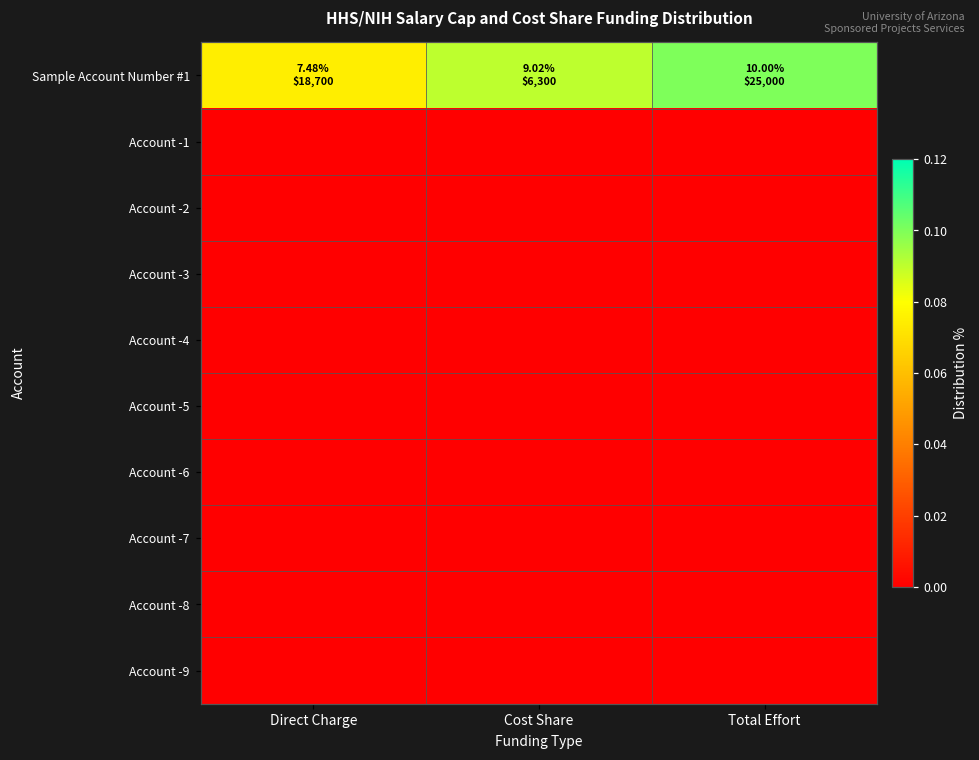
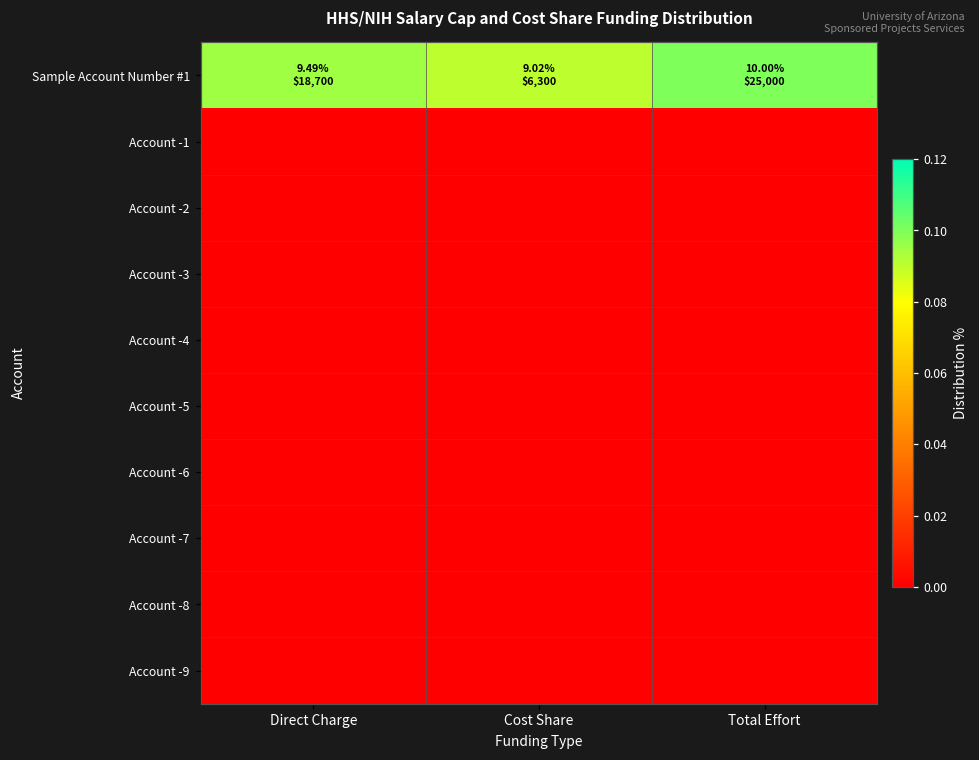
Sample Account Number #1, Direct Charge: 7.48% -> 9.49%
